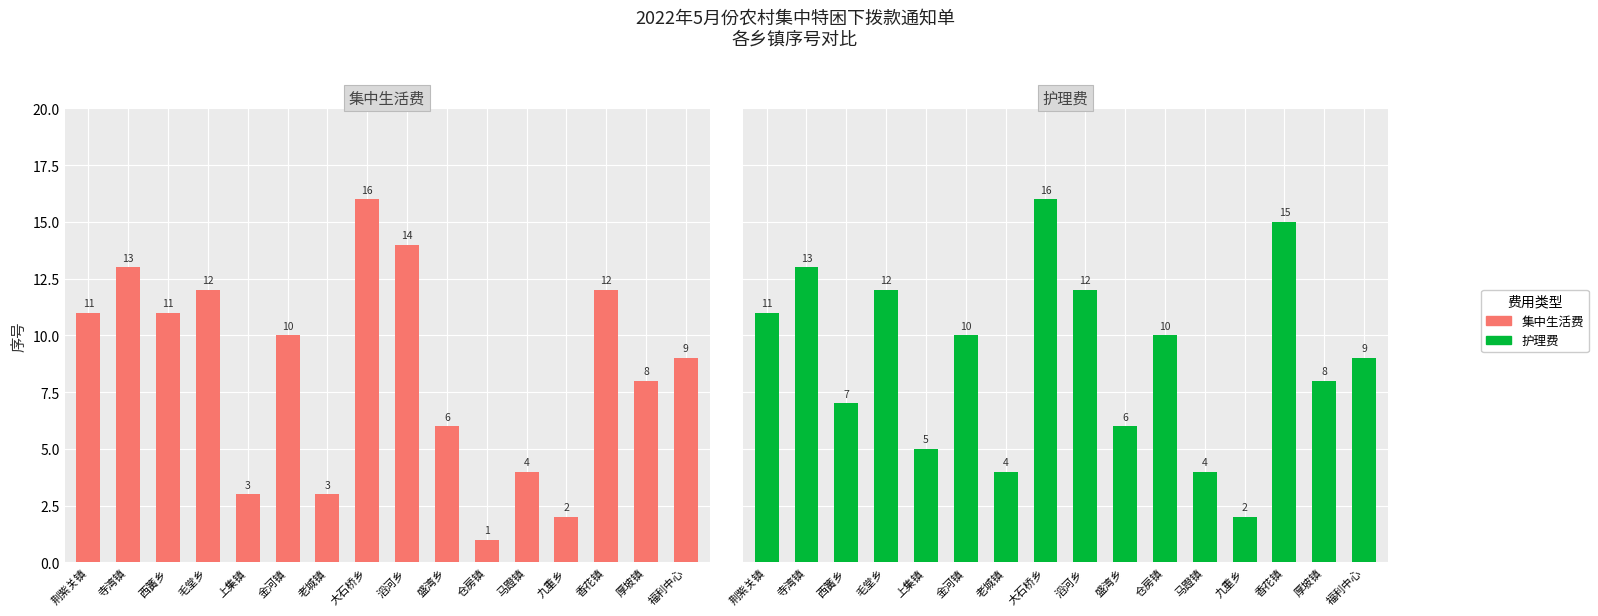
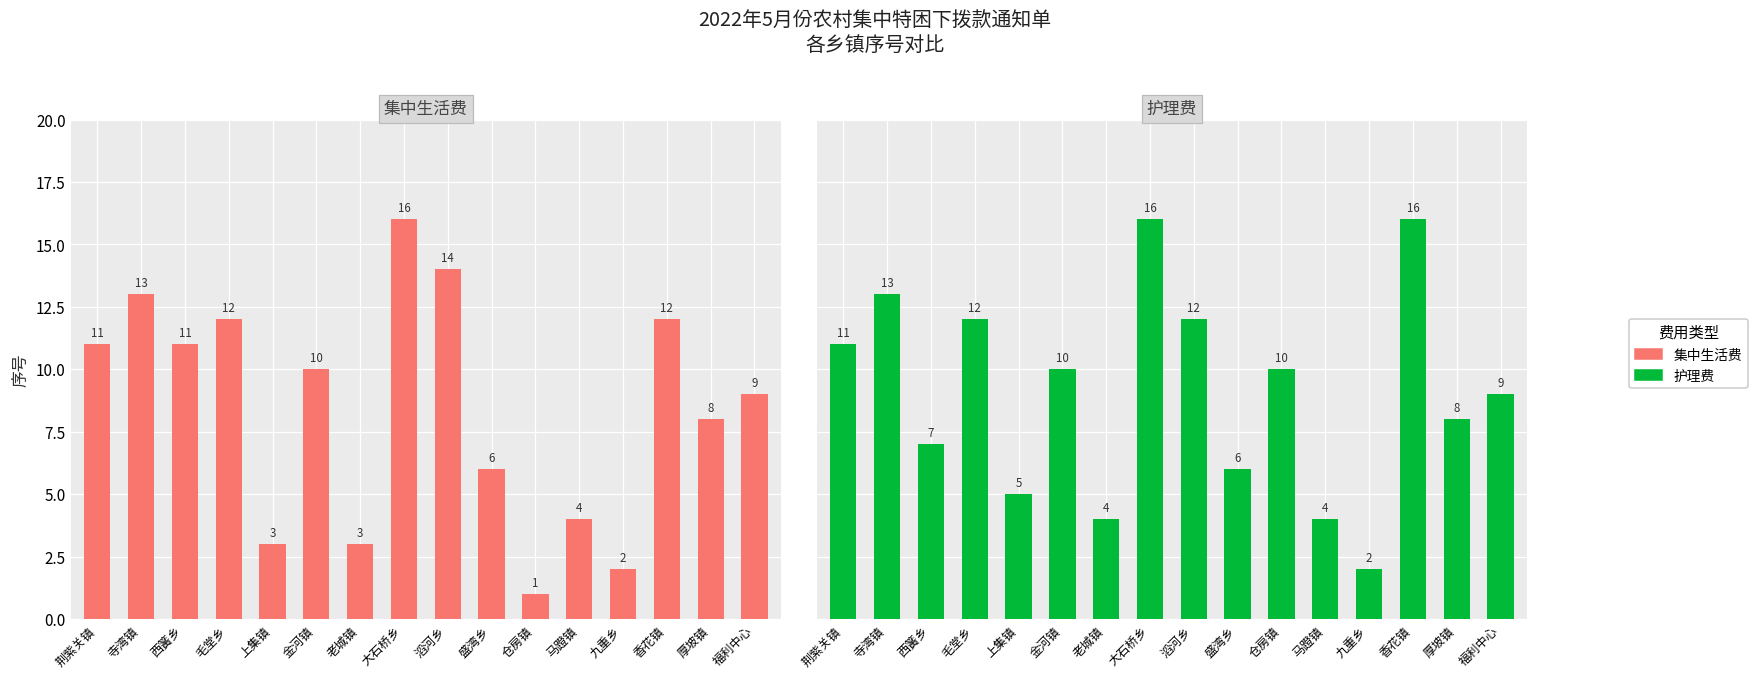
护理费, 香花镇: 15 -> 16
